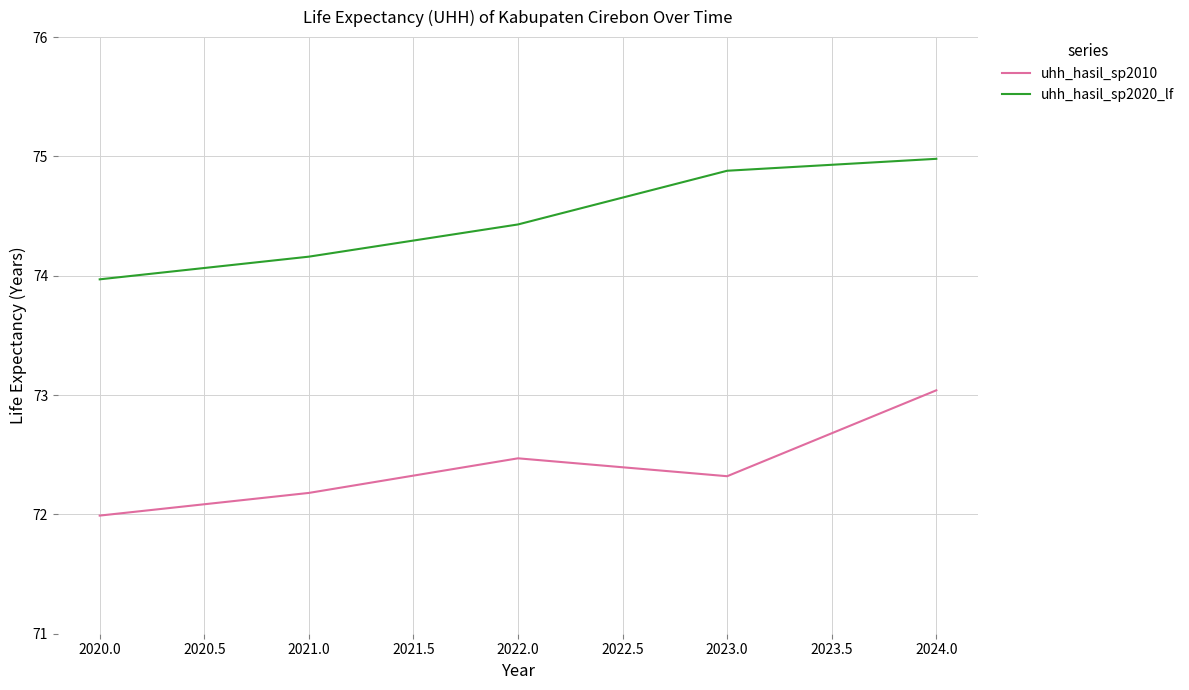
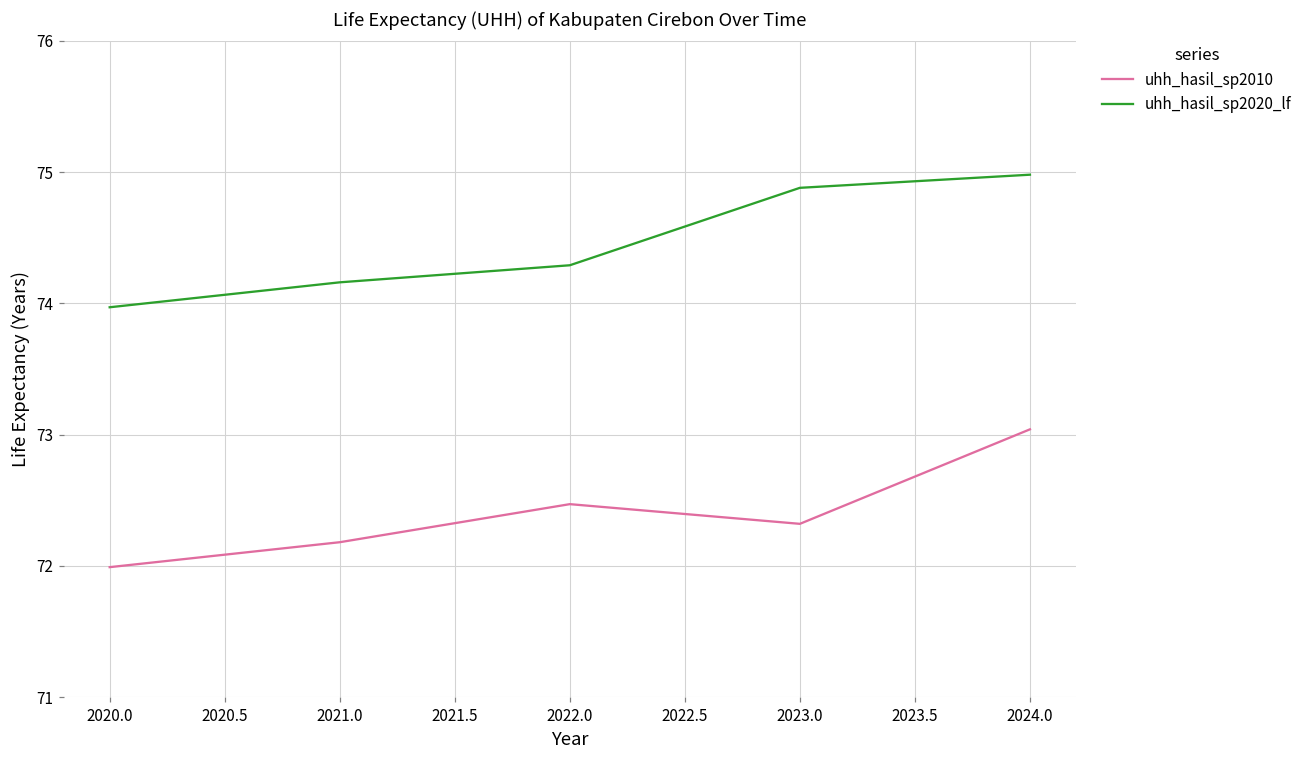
uhh_hasil_sp2020_lf, 2022.0: 74.43 -> 74.29
